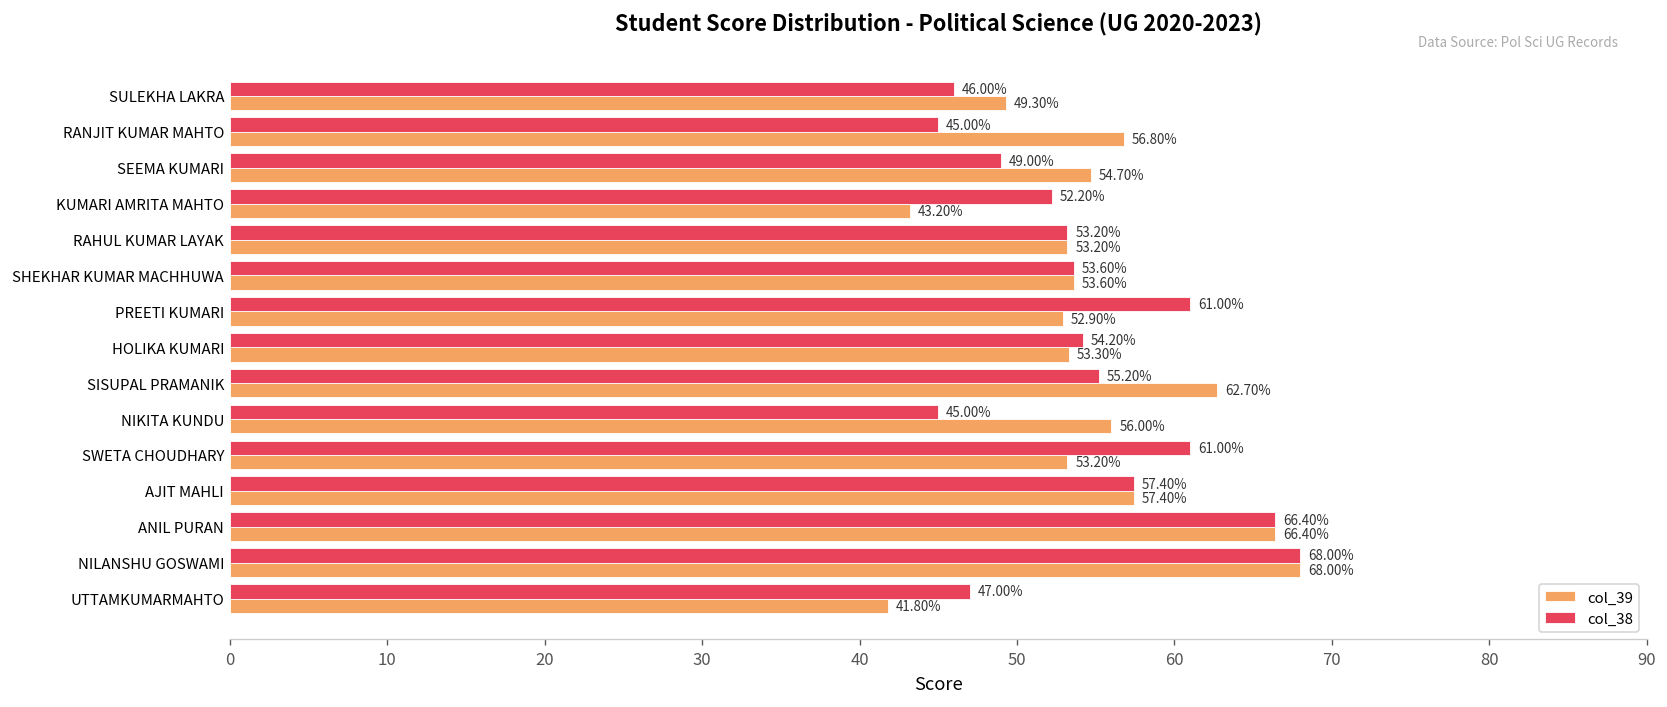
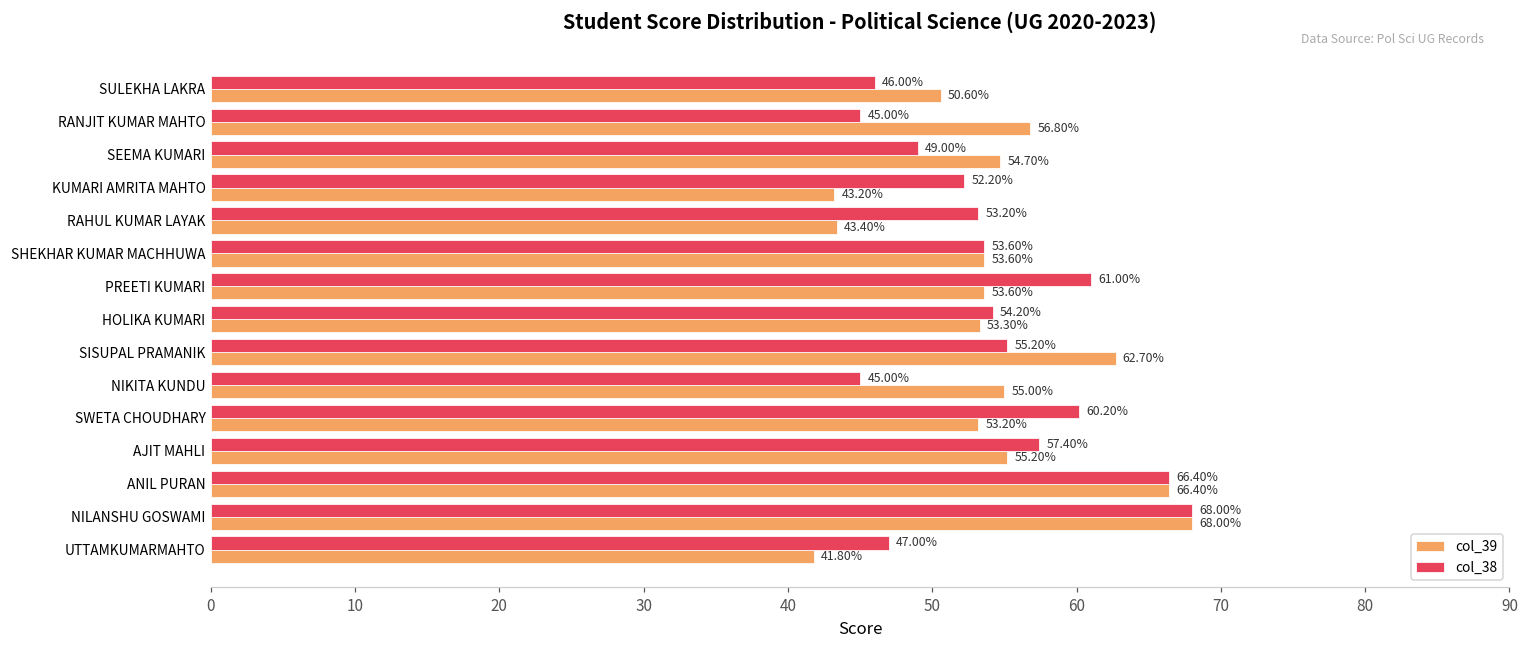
col_39, SULEKHA LAKRA: 49.30% -> 50.60%
col_39, RAHUL KUMAR LAYAK: 53.20% -> 43.40%
col_39, PREETI KUMARI: 52.90% -> 53.60%
col_39, NIKITA KUNDU: 56.00% -> 55.00%
col_38, SWETA CHOUDHARY: 61.00% -> 60.20%
col_39, AJIT MAHLI: 57.40% -> 55.20%
